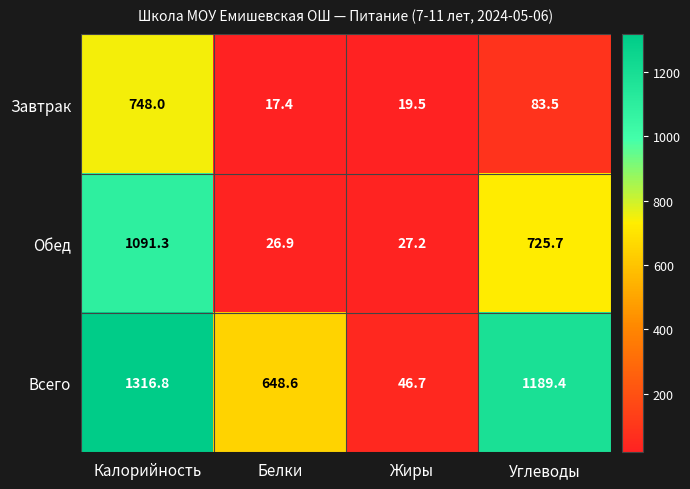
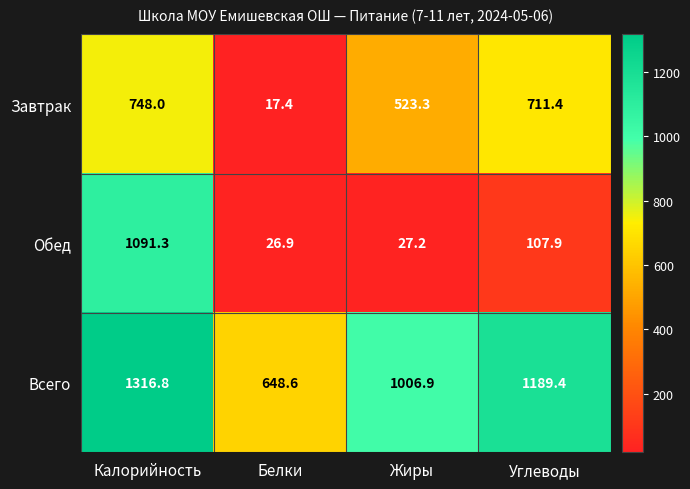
Завтрак, Жиры: 19.5 -> 523.3
Завтрак, Углеводы: 83.5 -> 711.4
Обед, Углеводы: 725.7 -> 107.9
Всего, Жиры: 46.7 -> 1006.9
